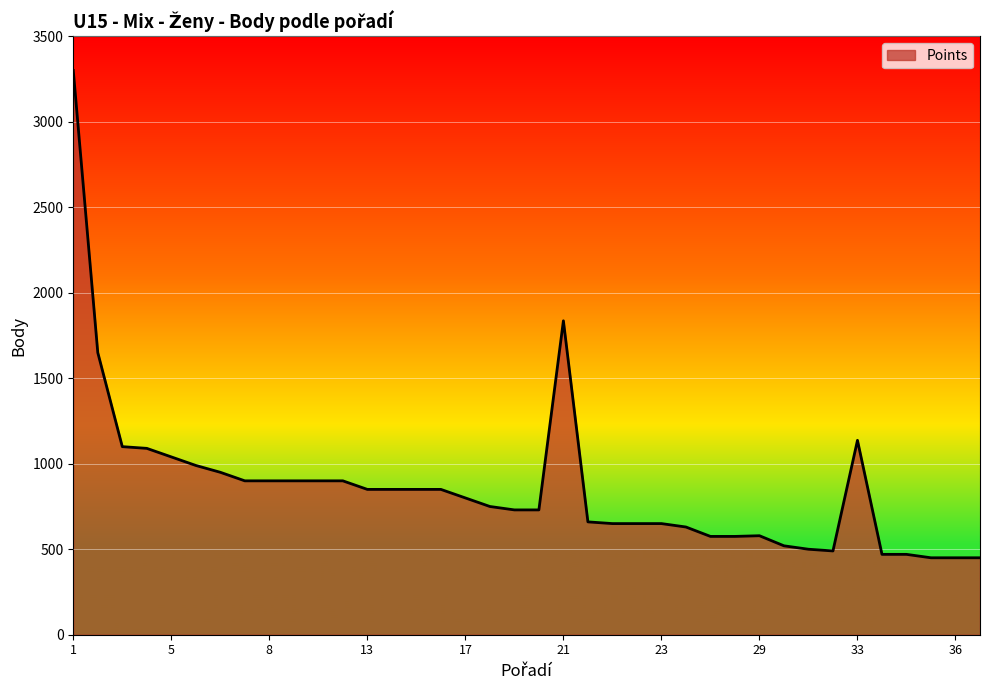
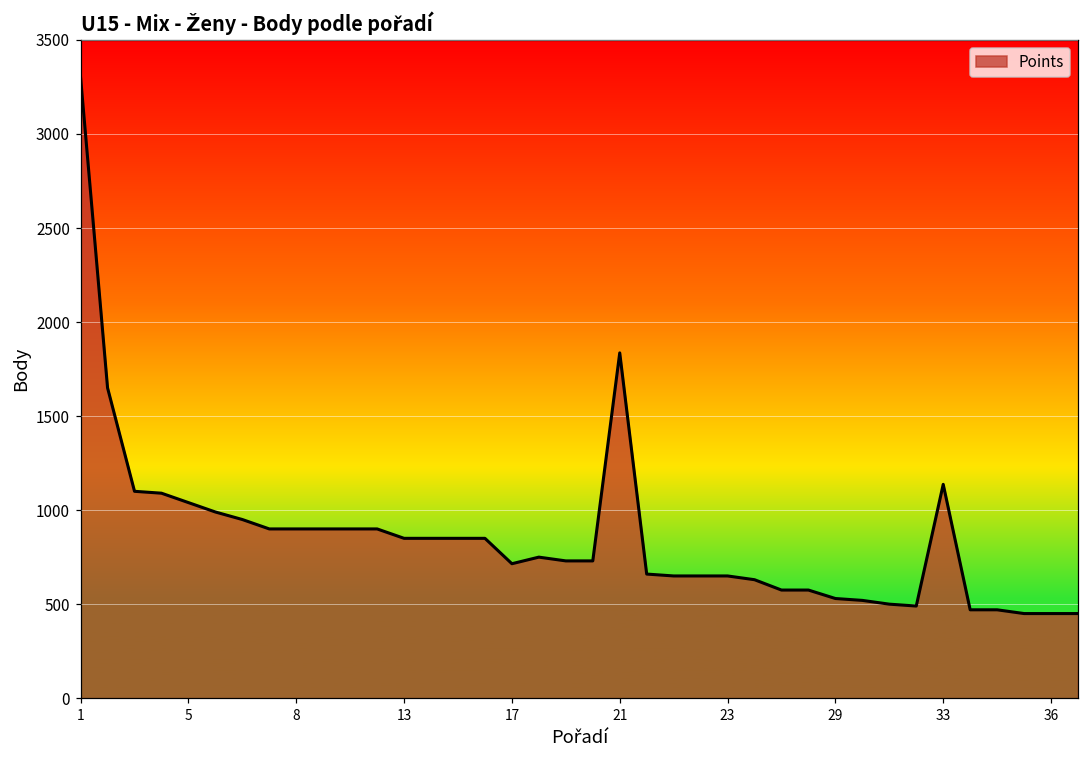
17: 800 -> 720
29: 580 -> 530
